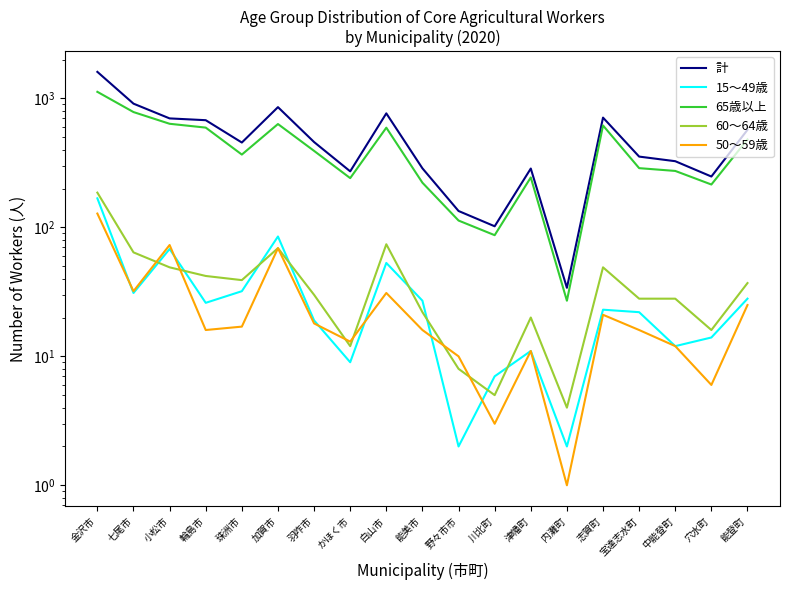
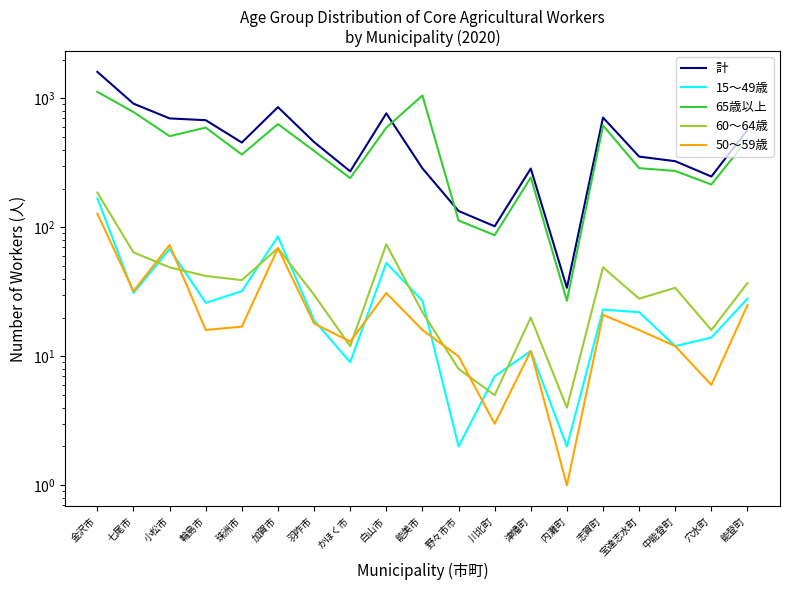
65歳以上, 小松市: 600 -> 510
65歳以上, 能美市: 220 -> 1100
60～64歳, 中能登町: 28 -> 34
